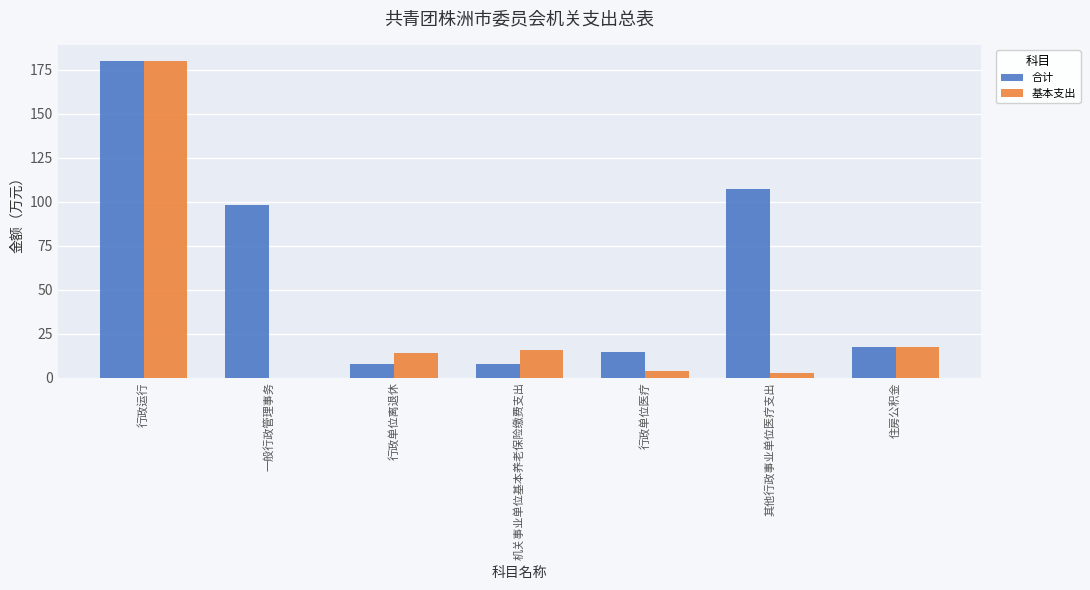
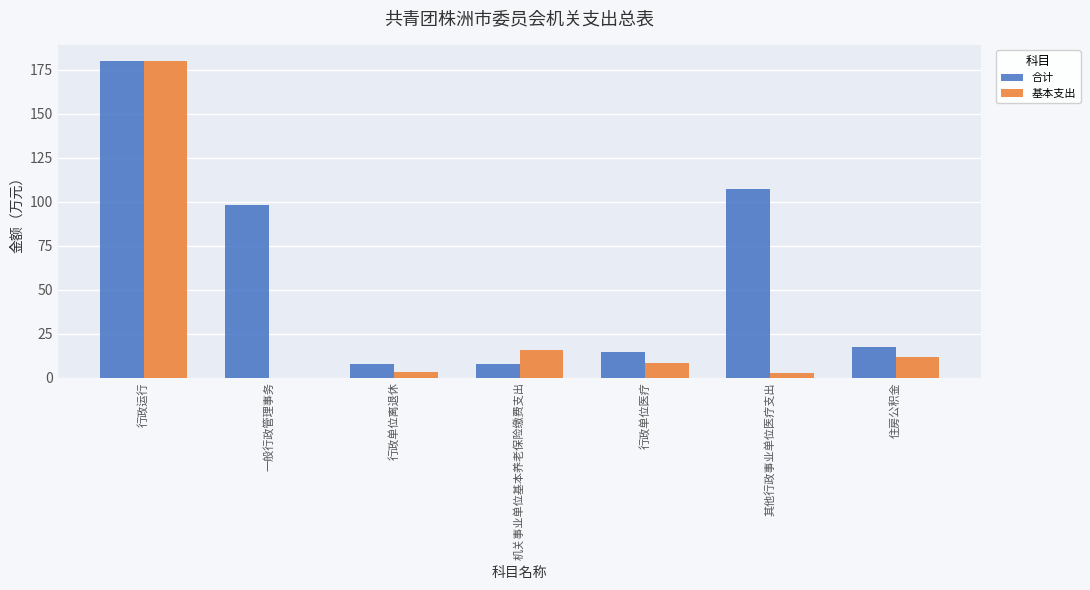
基本支出, 行政单位离退休: 14 -> 3
基本支出, 行政单位医疗: 4 -> 8
基本支出, 住房公积金: 17 -> 12
